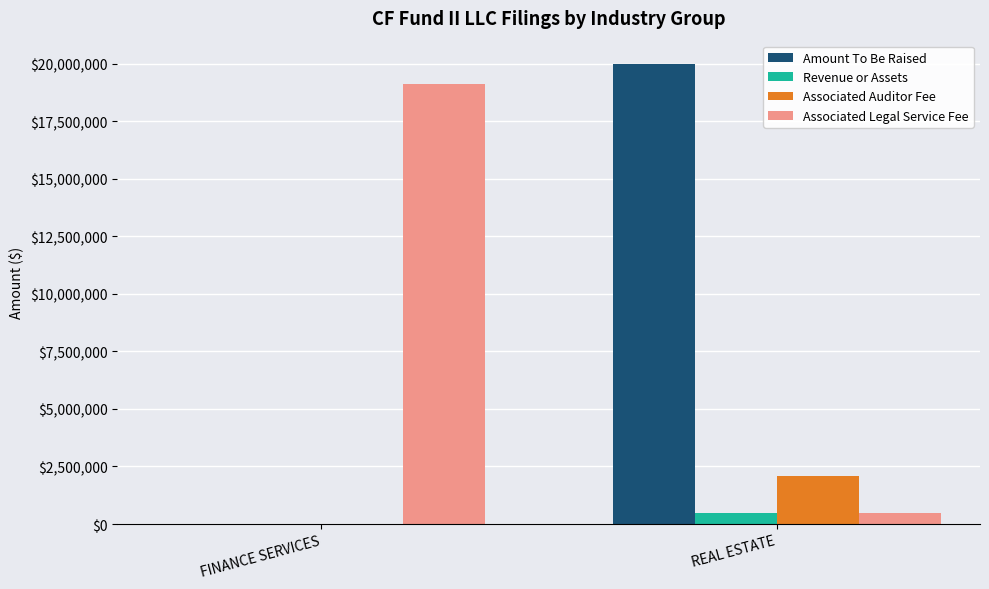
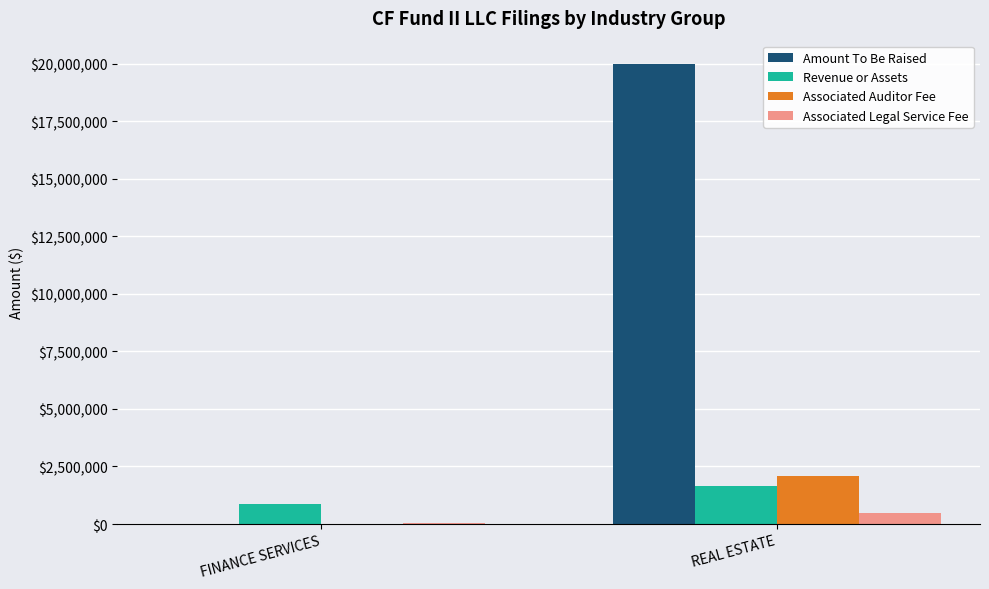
Revenue or Assets, FINANCE SERVICES: $0 -> $900,000
Associated Legal Service Fee, FINANCE SERVICES: $19,100,000 -> $0
Revenue or Assets, REAL ESTATE: $500,000 -> $1,700,000
